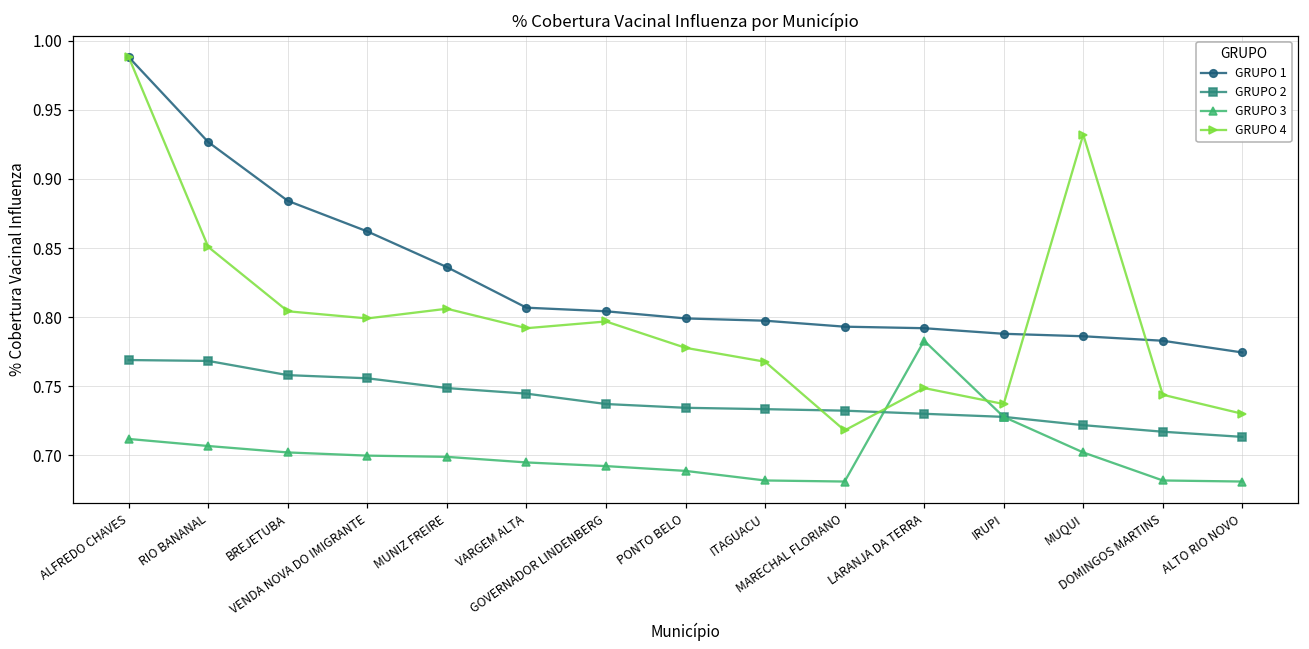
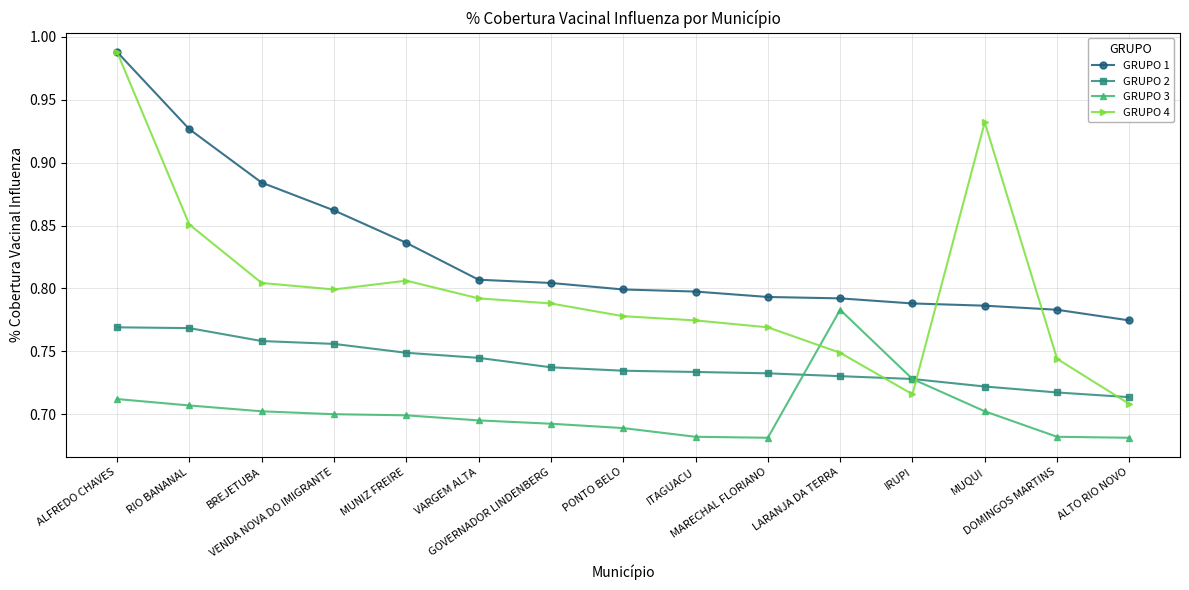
GRUPO 4, GOVERNADOR LINDENBERG: 0.797 -> 0.788
GRUPO 4, ITAGUACU: 0.768 -> 0.775
GRUPO 4, MARECHAL FLORIANO: 0.718 -> 0.769
GRUPO 4, IRUPI: 0.737 -> 0.716
GRUPO 4, ALTO RIO NOVO: 0.730 -> 0.708
